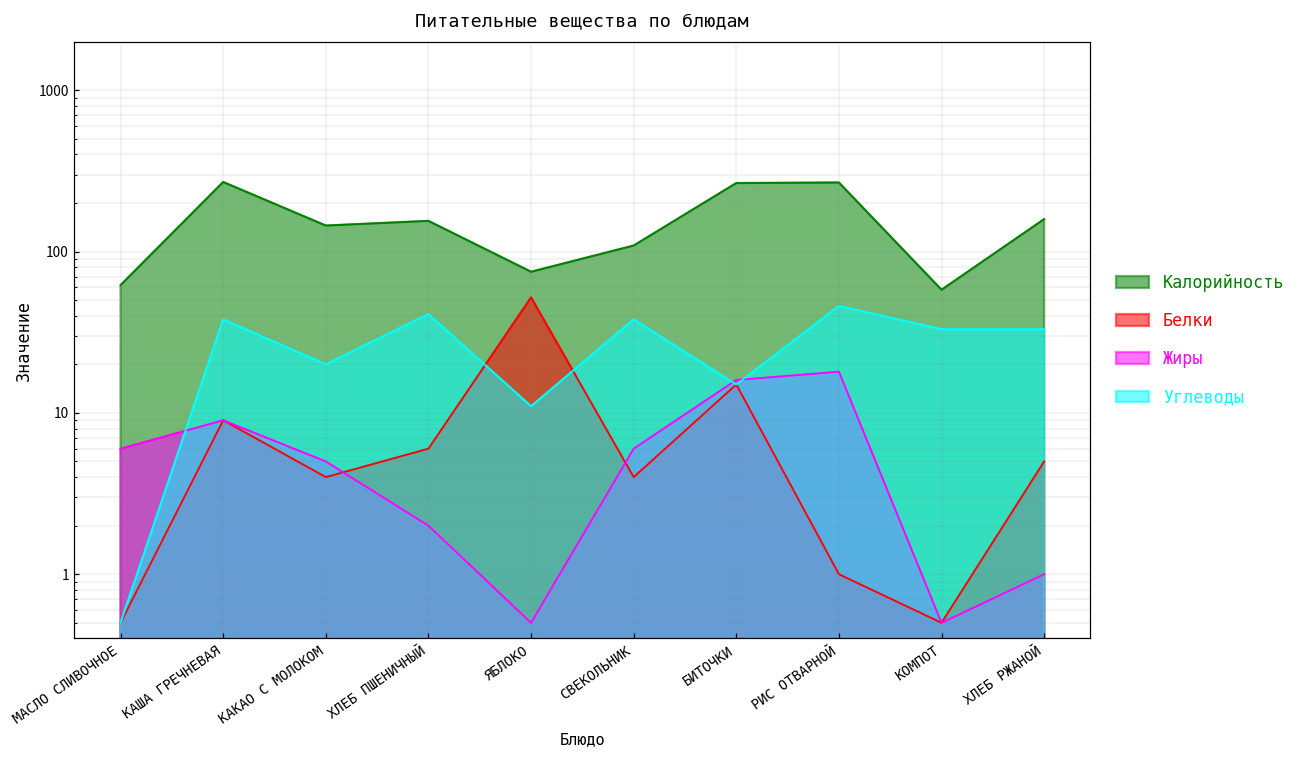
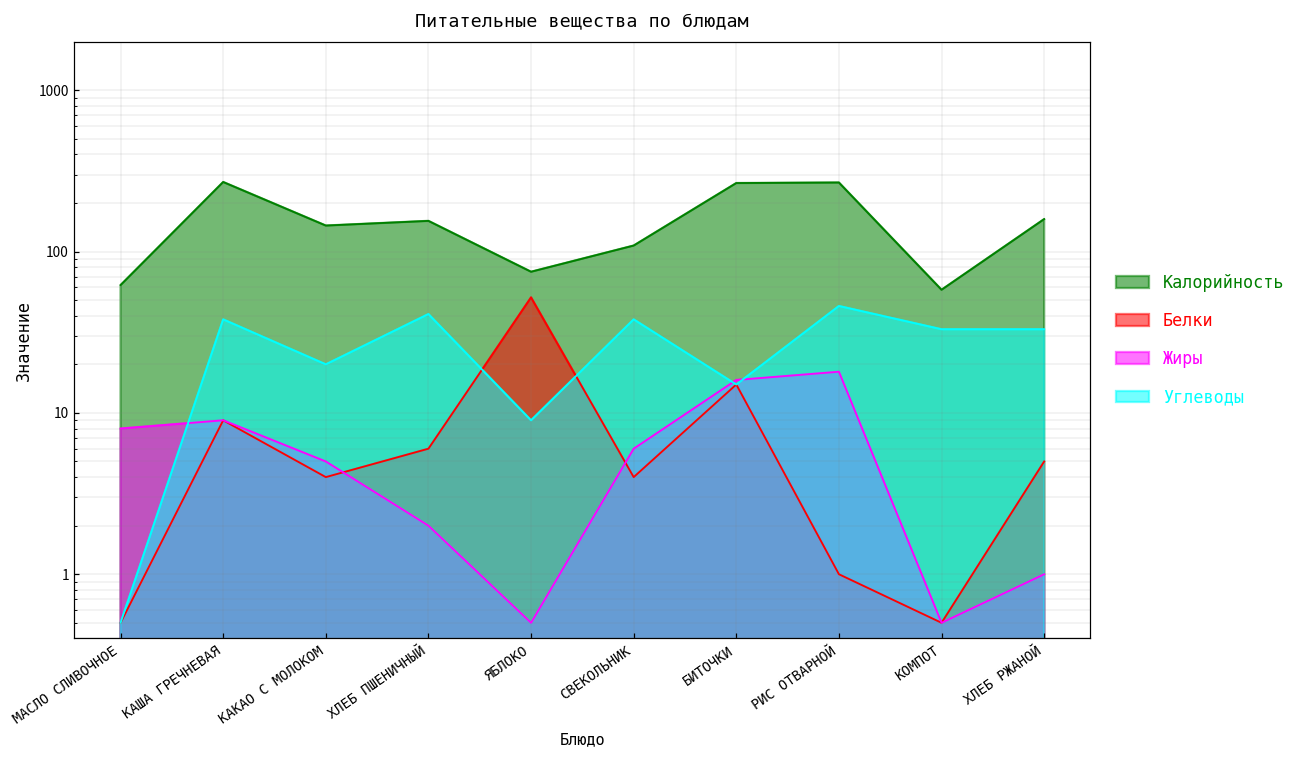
Жиры, МАСЛО СЛИВОЧНОЕ: 6 -> 8
Углеводы, ЯБЛОКО: 11 -> 9
